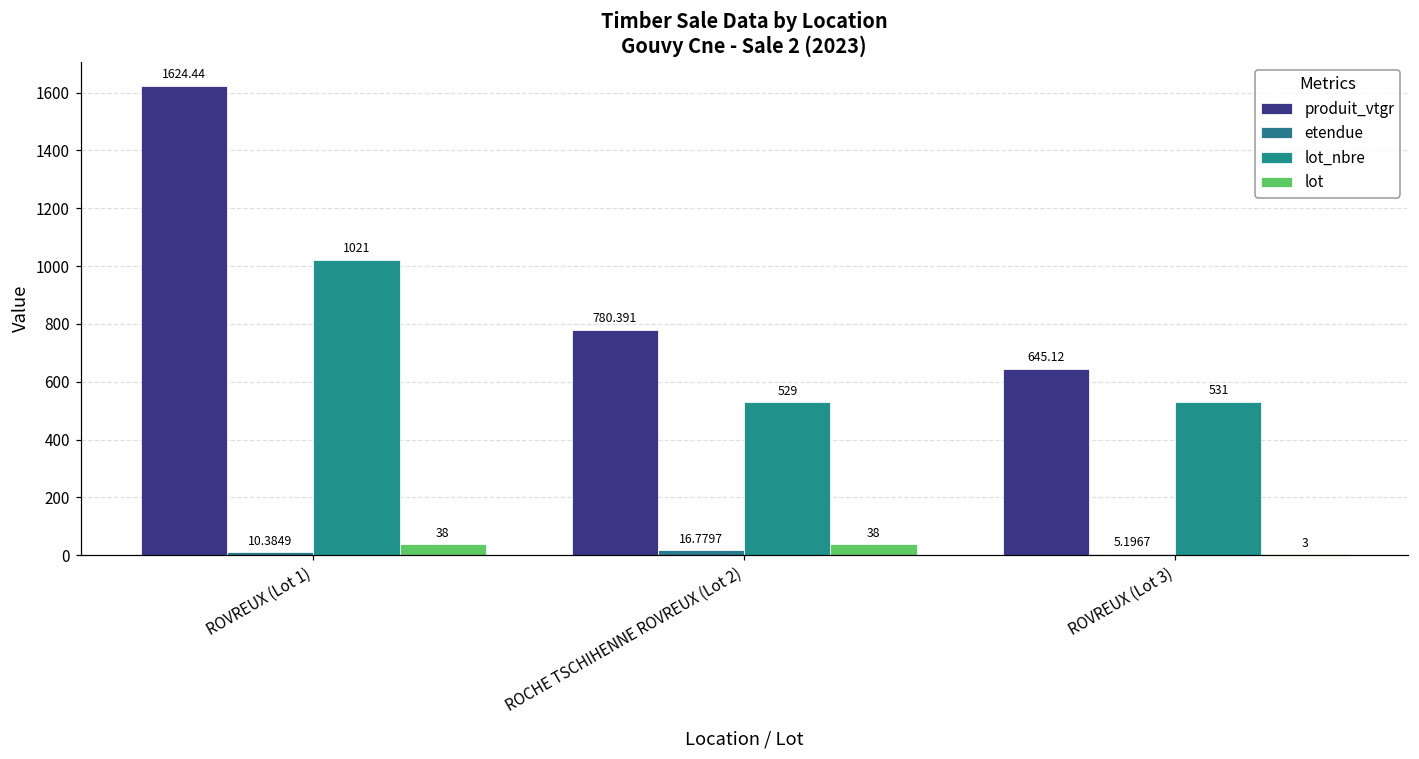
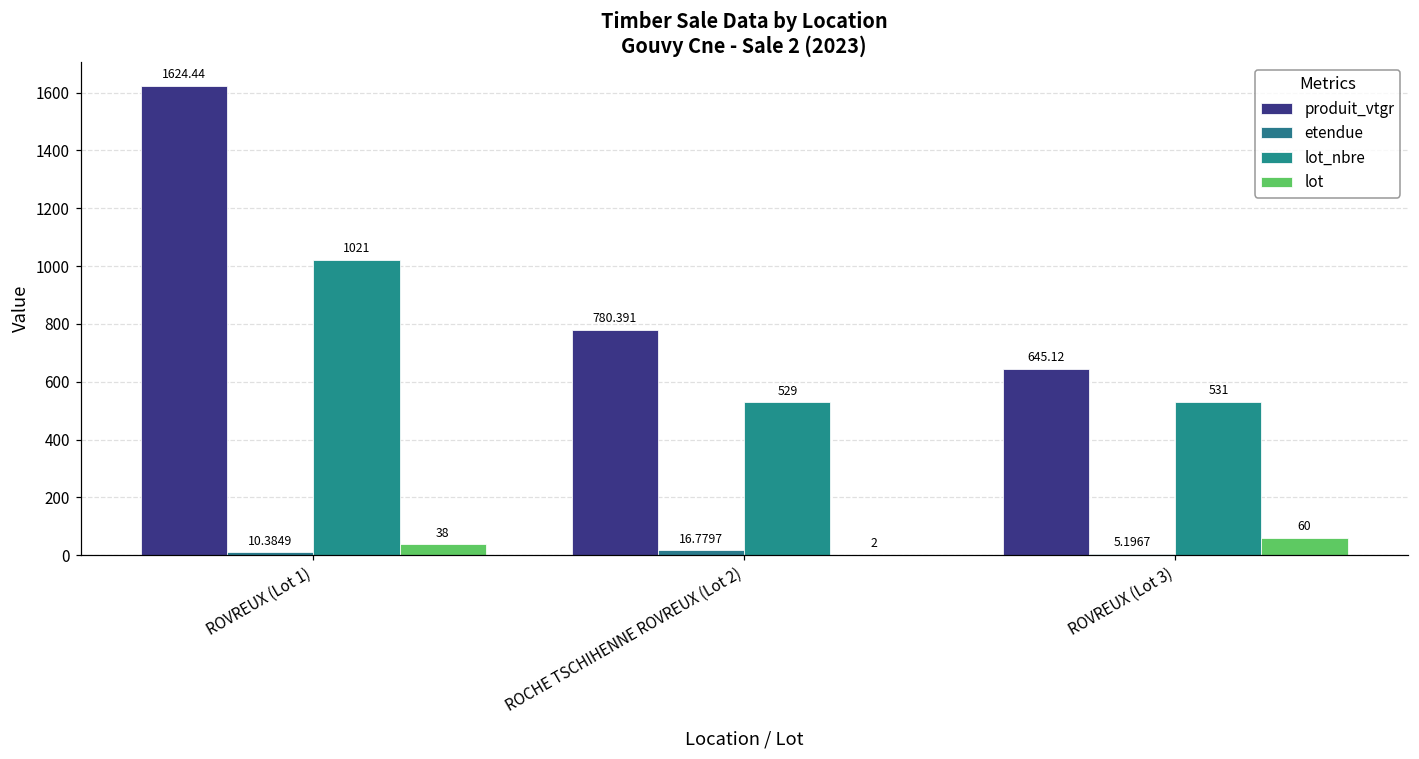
lot, ROCHE TSCHIHENNE ROVREUX (Lot 2): 38 -> 2
lot, ROVREUX (Lot 3): 3 -> 60
